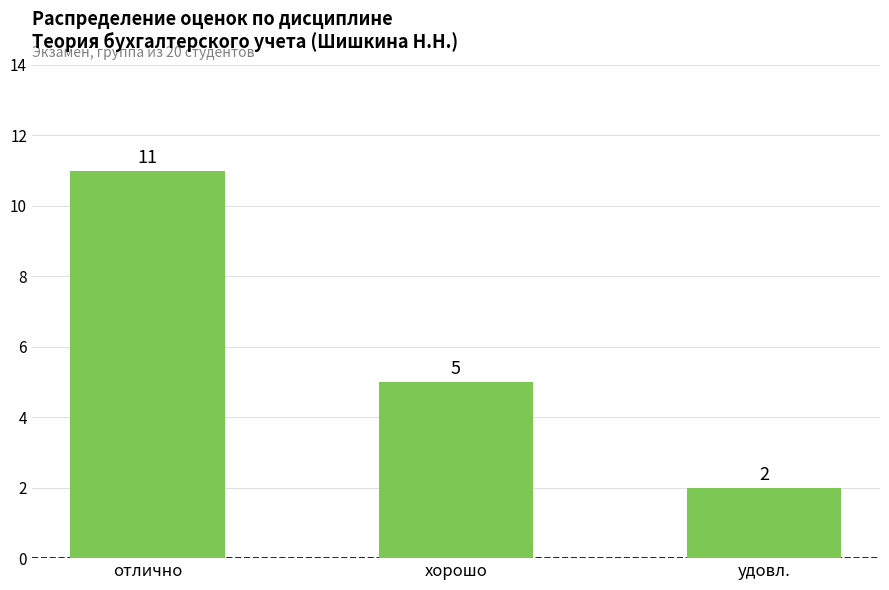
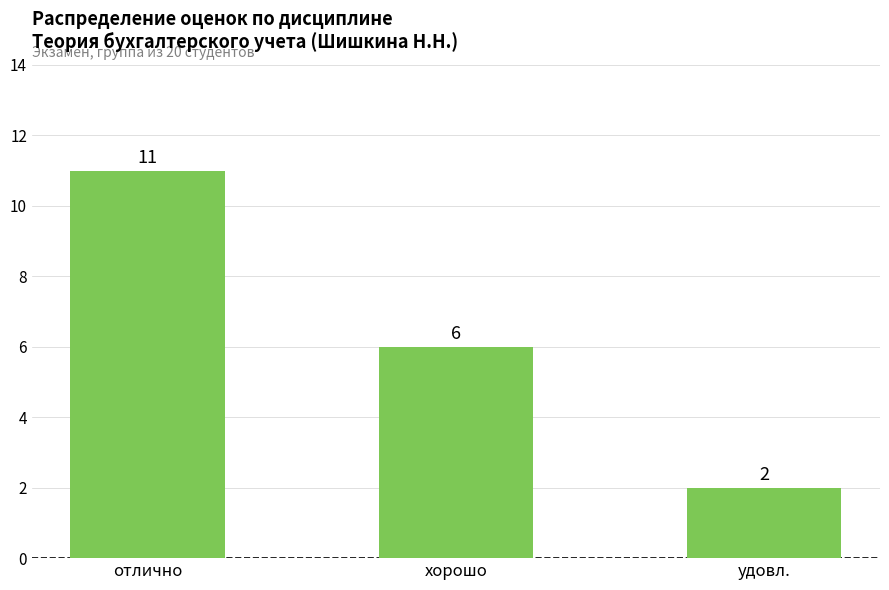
хорошо: 5 -> 6
